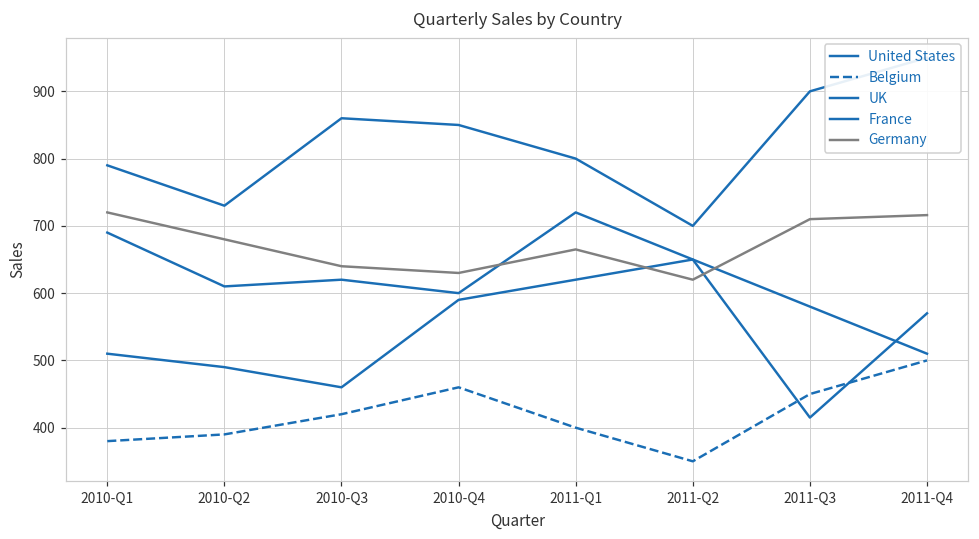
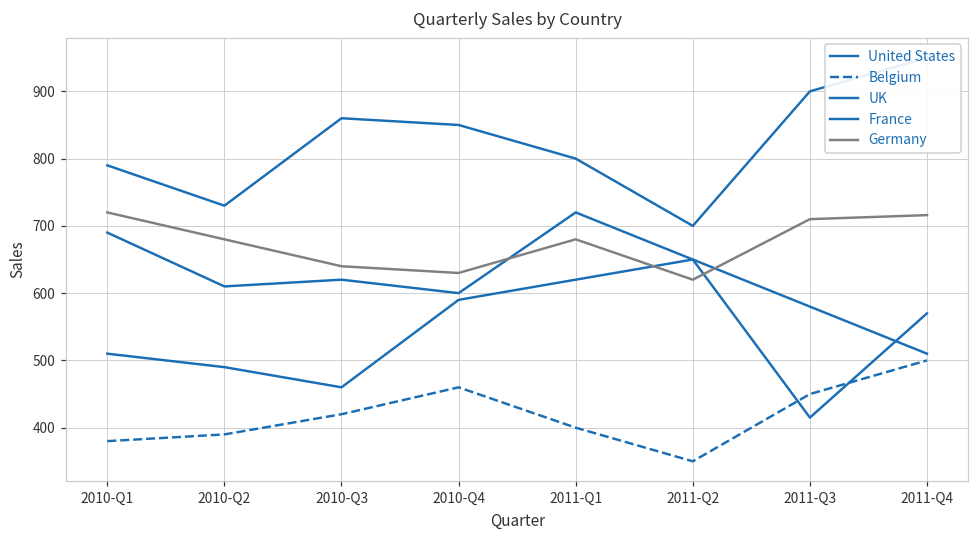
Germany, 2011-Q1: 670 -> 680
